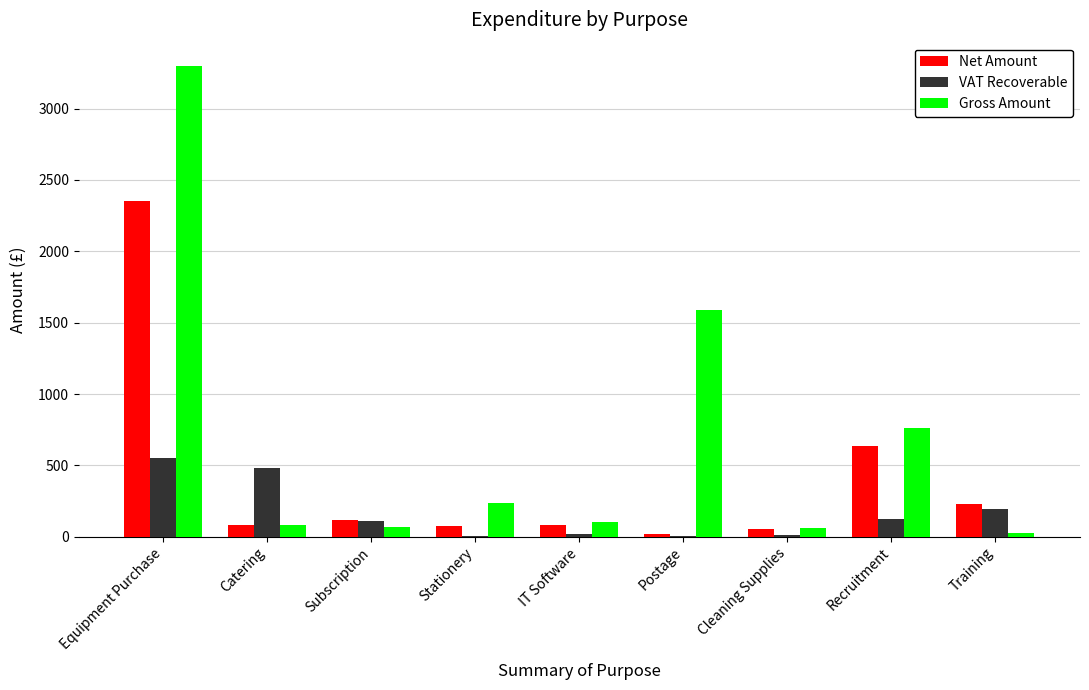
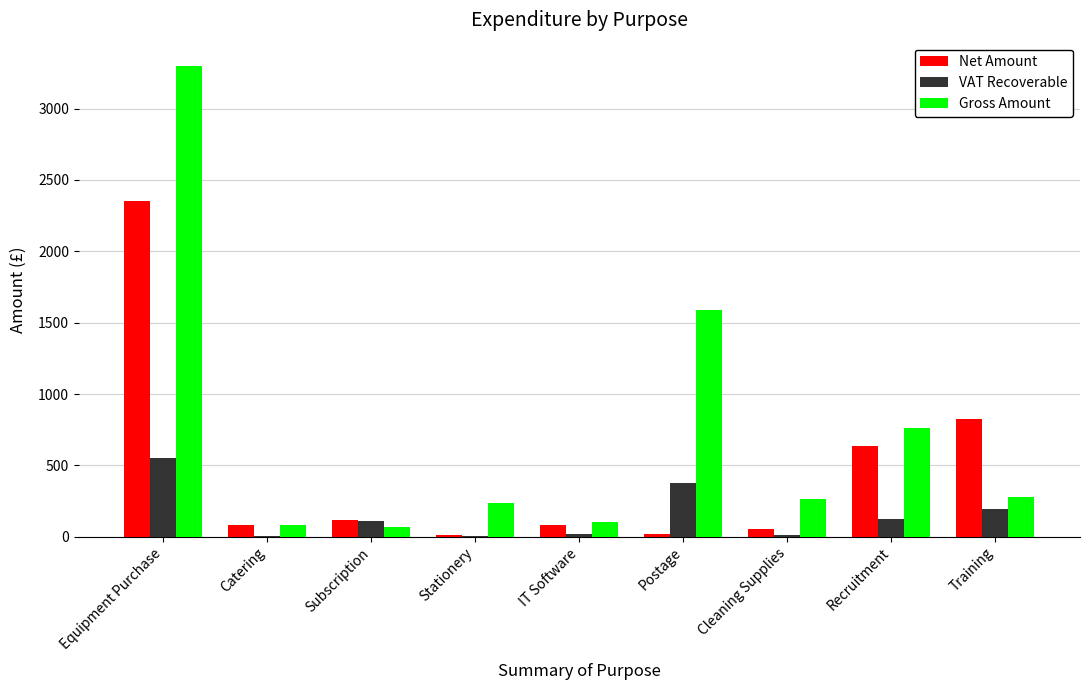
VAT Recoverable, Catering: 480 -> 10
Net Amount, Stationery: 80 -> 10
VAT Recoverable, Postage: 0 -> 380
Gross Amount, Cleaning Supplies: 60 -> 270
Net Amount, Training: 230 -> 820
Gross Amount, Training: 30 -> 280
